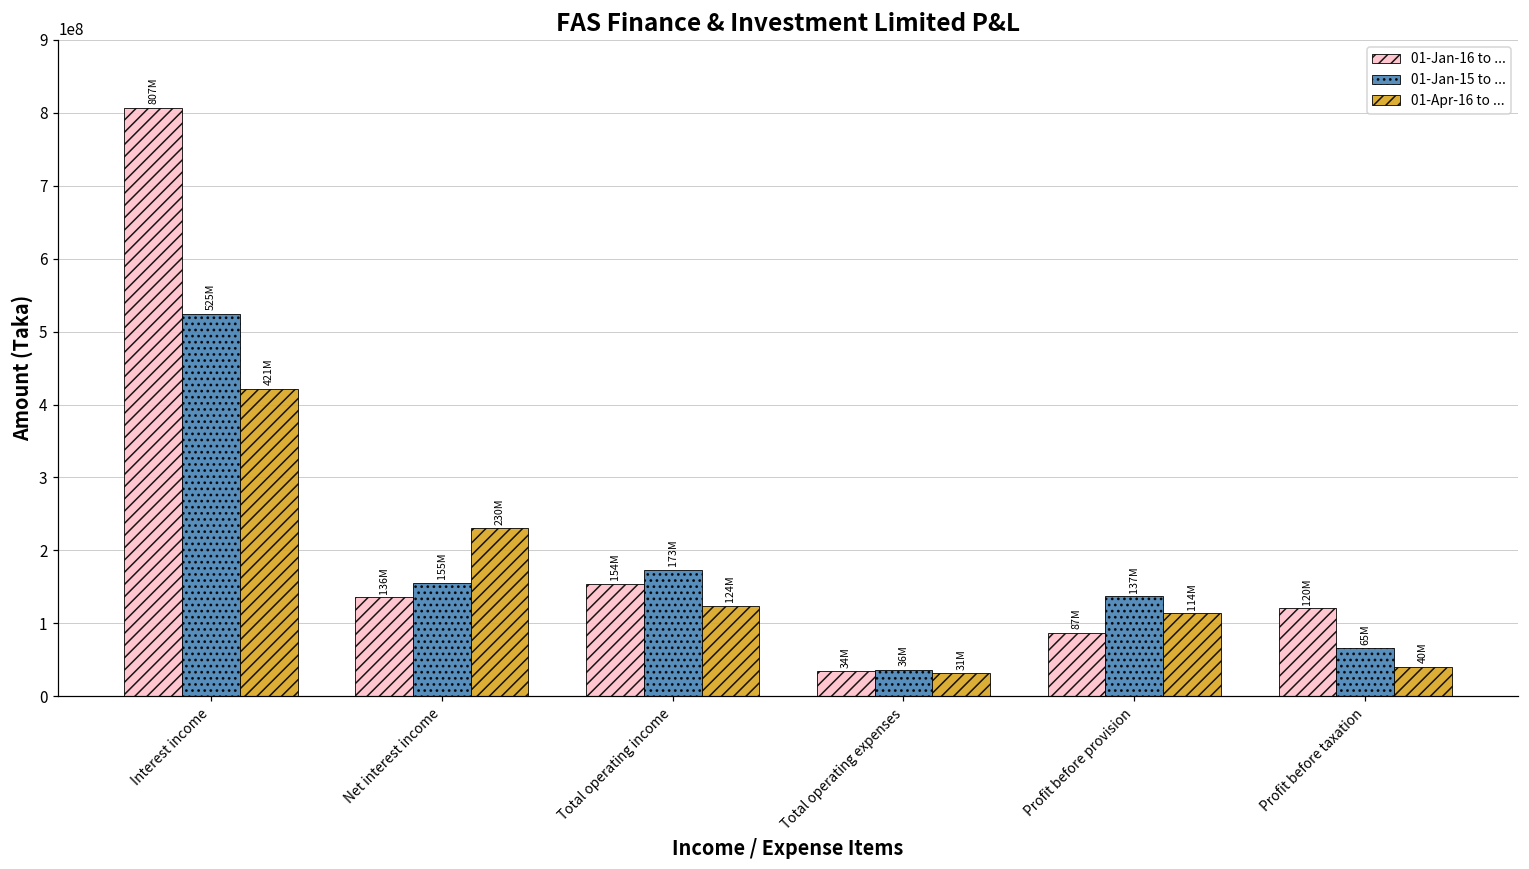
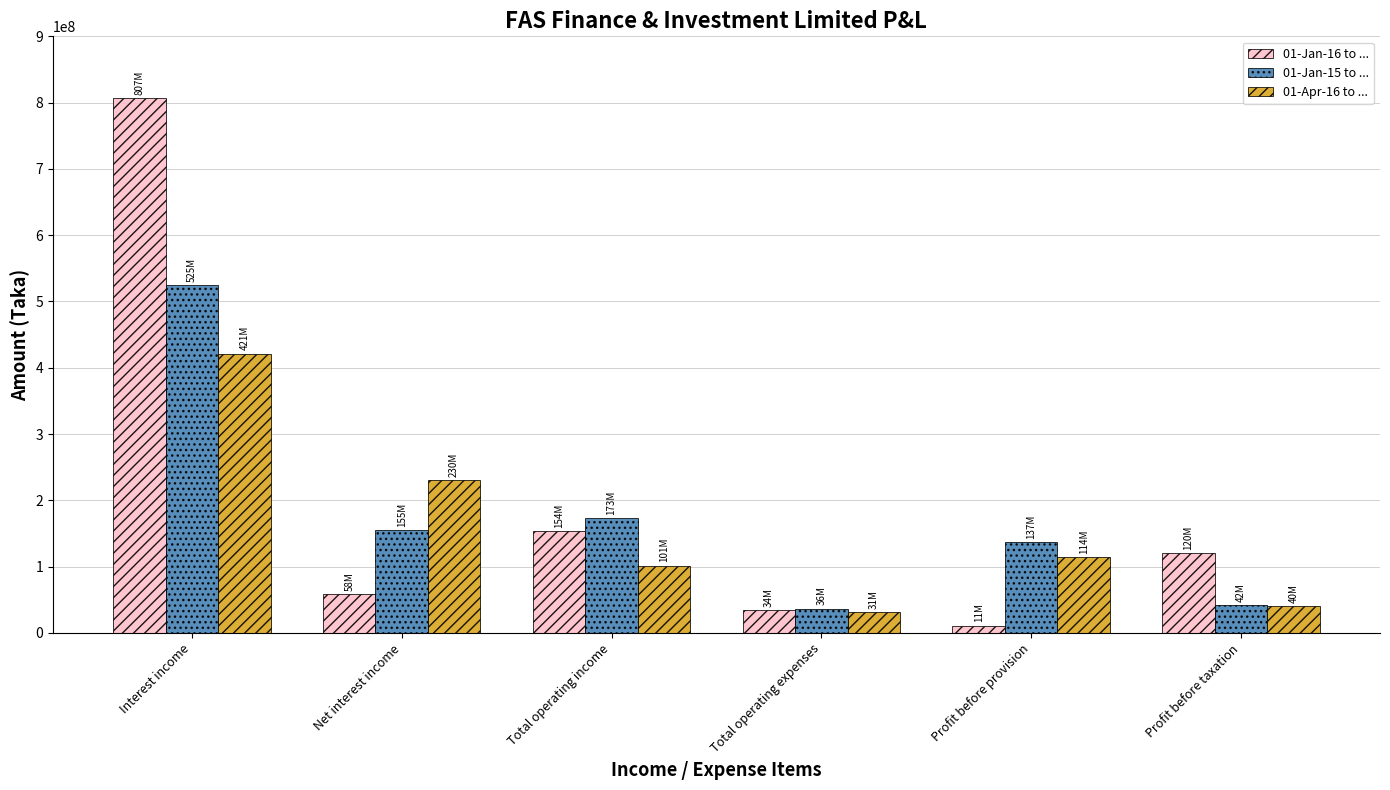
01-Jan-16 to ..., Net interest income: 136M -> 58M
01-Apr-16 to ..., Total operating income: 124M -> 101M
01-Jan-16 to ..., Profit before provision: 87M -> 11M
01-Jan-15 to ..., Profit before taxation: 65M -> 42M
